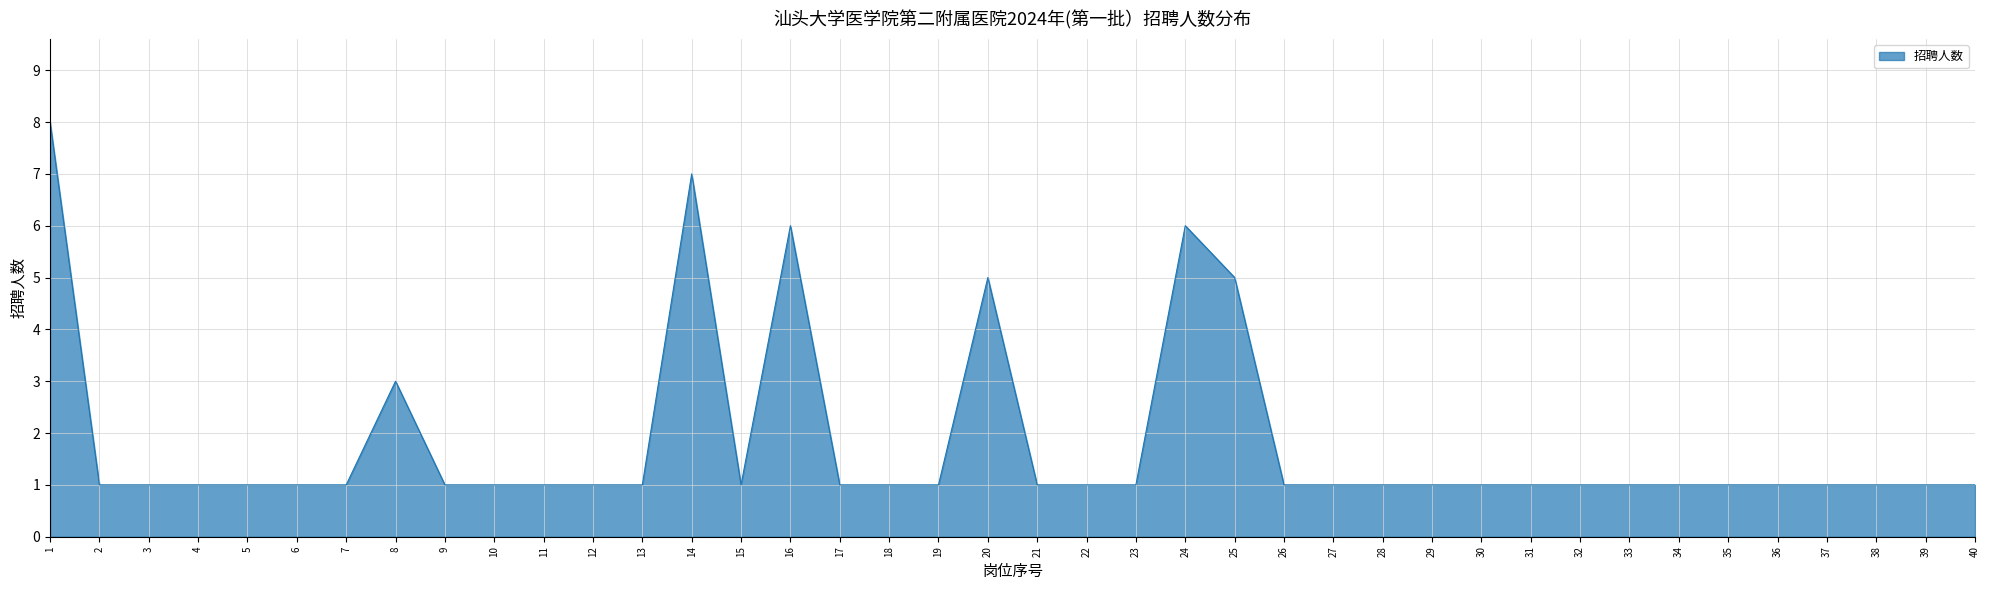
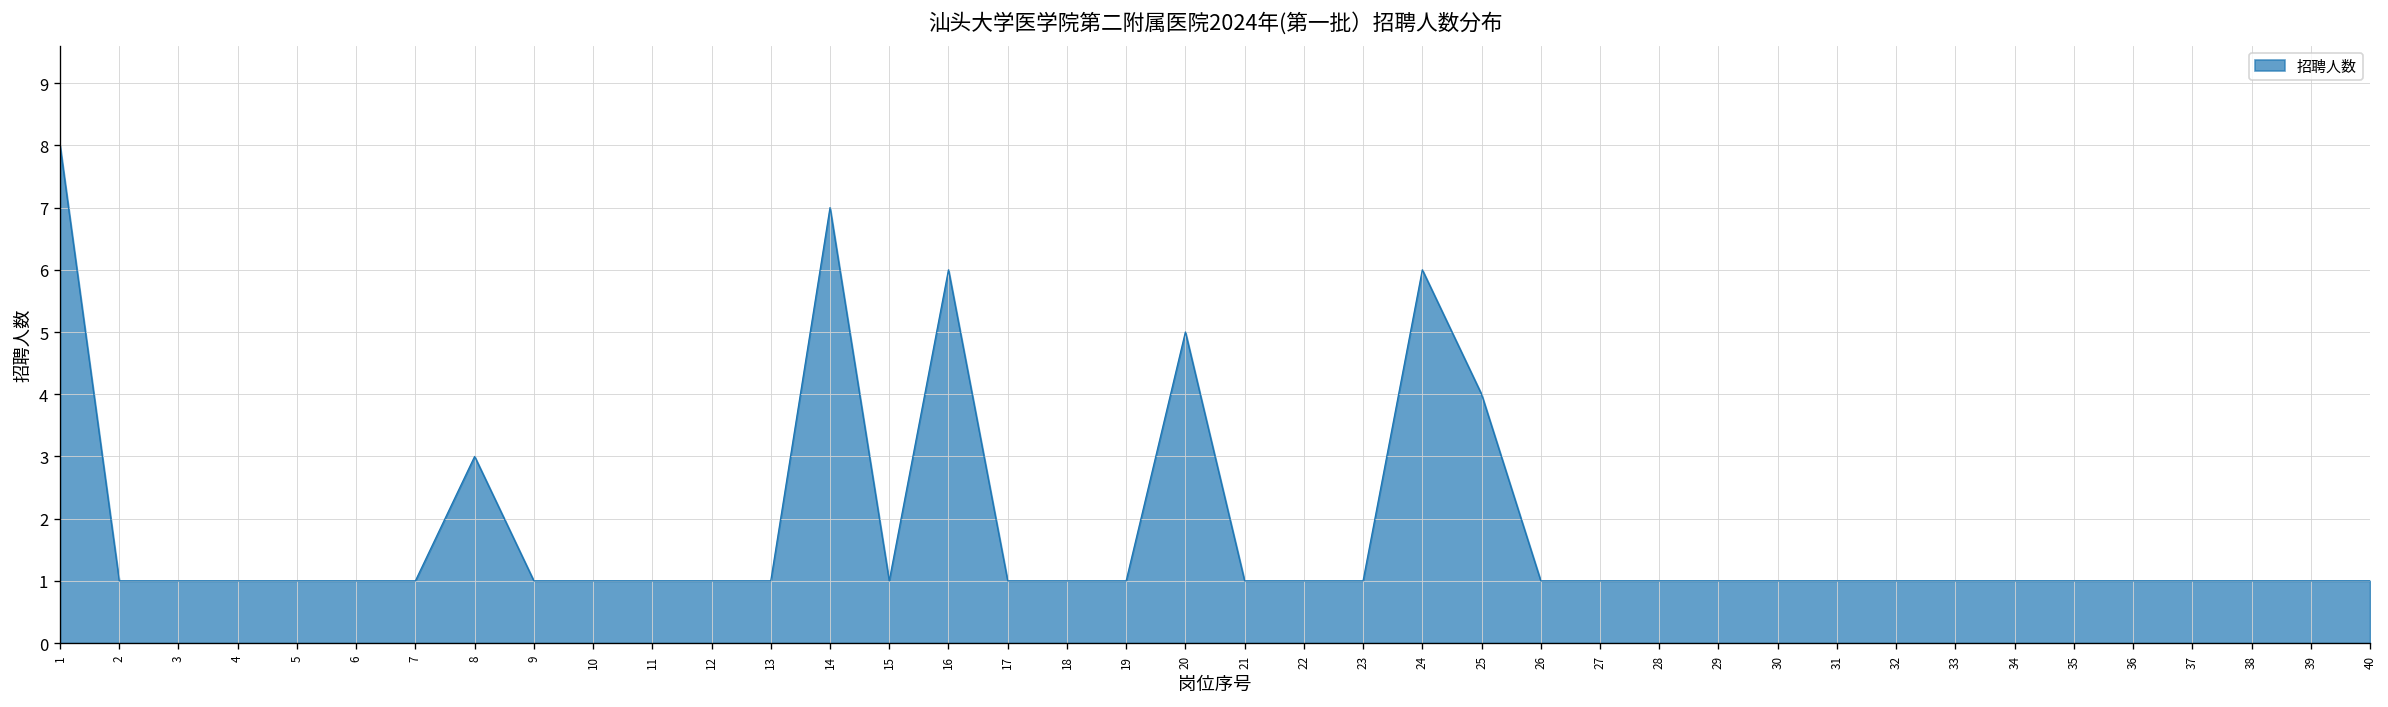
25: 5 -> 4
